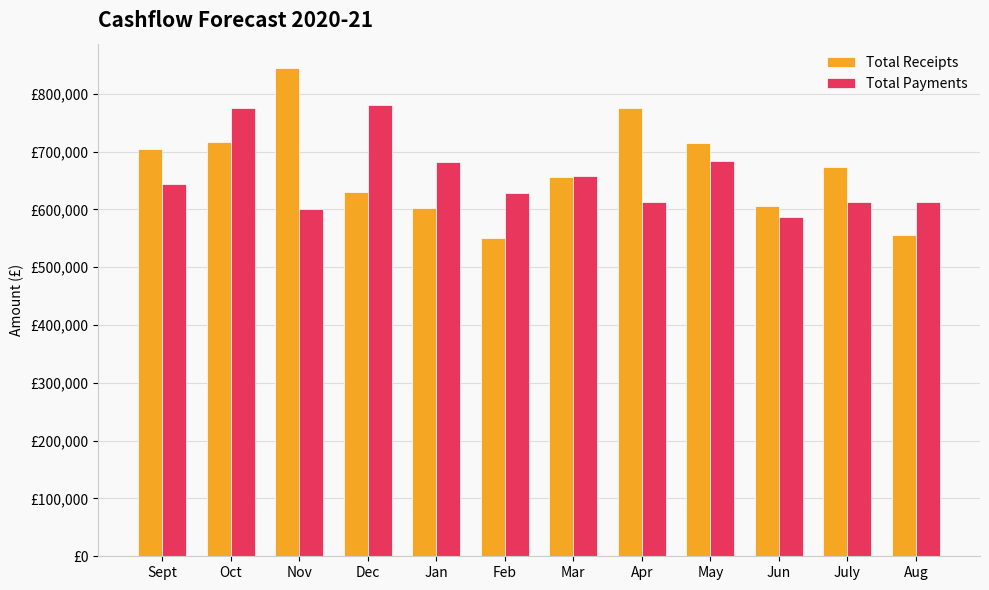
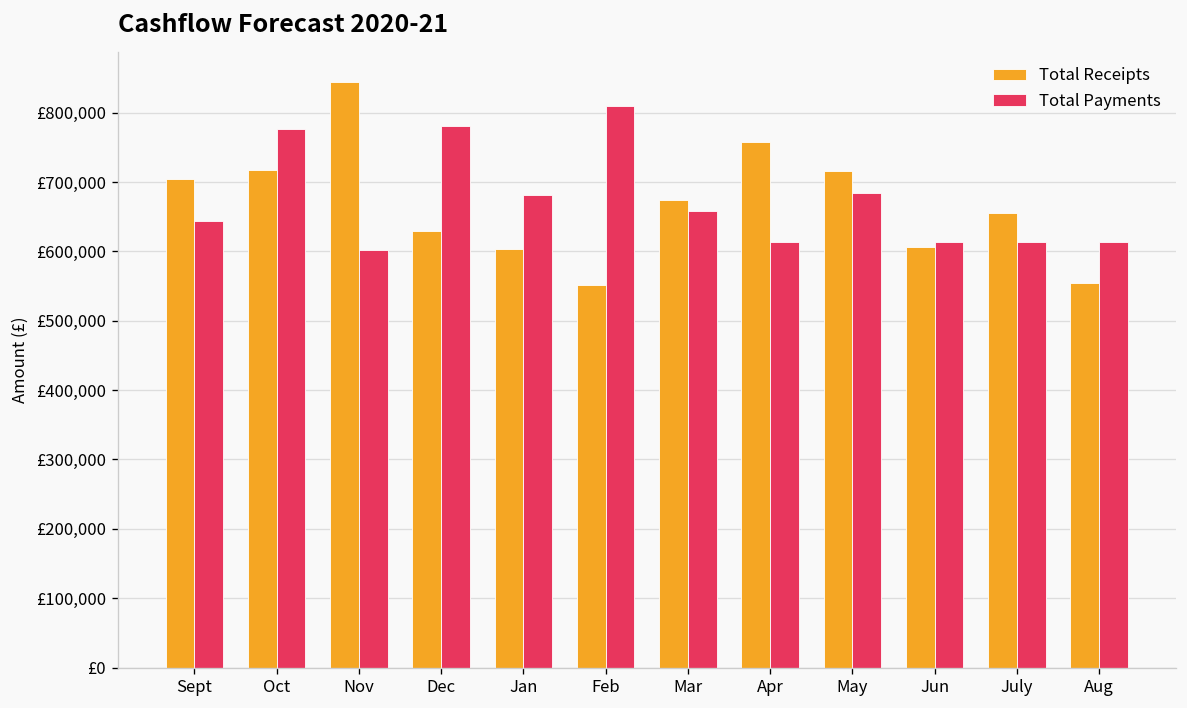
Total Payments, Feb: £630,000 -> £810,000
Total Receipts, Mar: £660,000 -> £670,000
Total Receipts, Apr: £780,000 -> £760,000
Total Payments, Jun: £590,000 -> £610,000
Total Receipts, July: £670,000 -> £660,000
